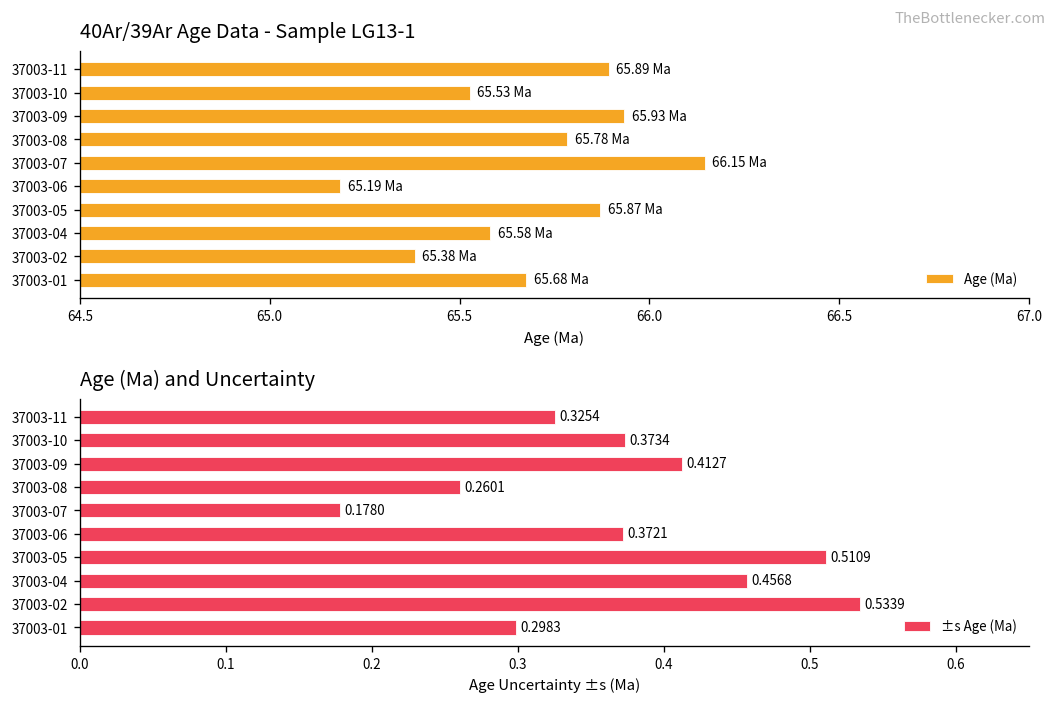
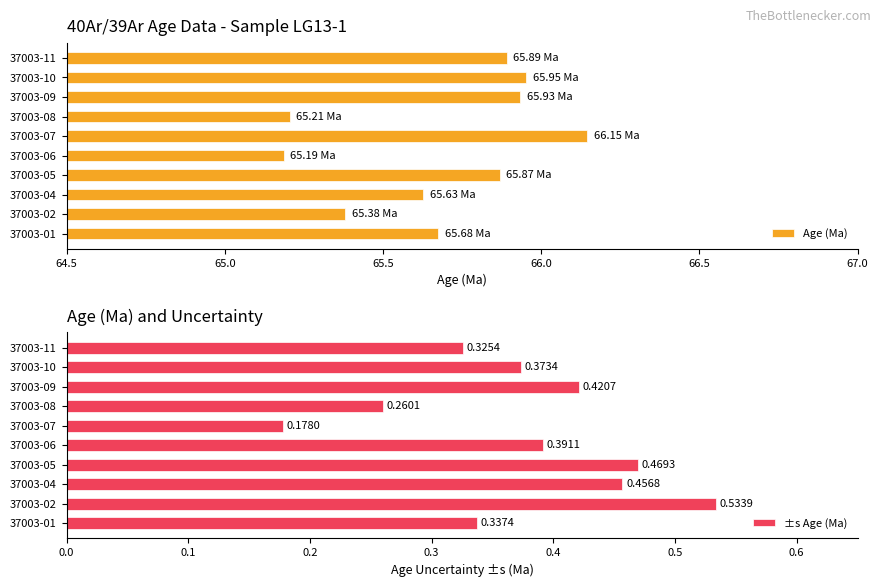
40Ar/39Ar Age Data - Sample LG13-1, 37003-10: 65.53 -> 65.95
40Ar/39Ar Age Data - Sample LG13-1, 37003-08: 65.78 -> 65.21
40Ar/39Ar Age Data - Sample LG13-1, 37003-04: 65.58 -> 65.63
Age (Ma) and Uncertainty, 37003-09: 0.4127 -> 0.4207
Age (Ma) and Uncertainty, 37003-06: 0.3721 -> 0.3911
Age (Ma) and Uncertainty, 37003-05: 0.5109 -> 0.4693
Age (Ma) and Uncertainty, 37003-01: 0.2983 -> 0.3374
